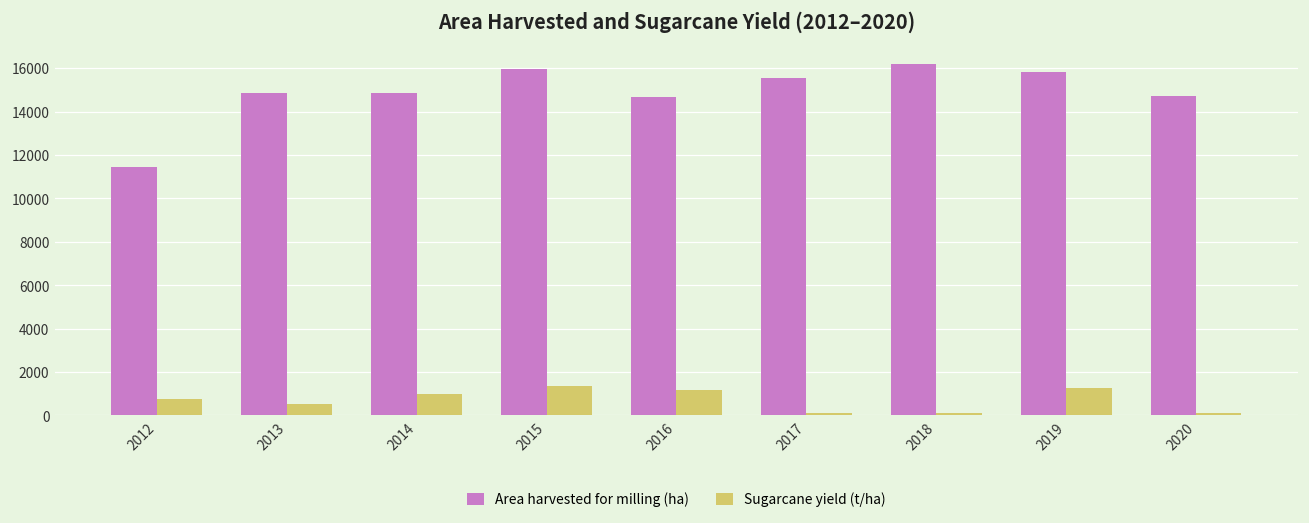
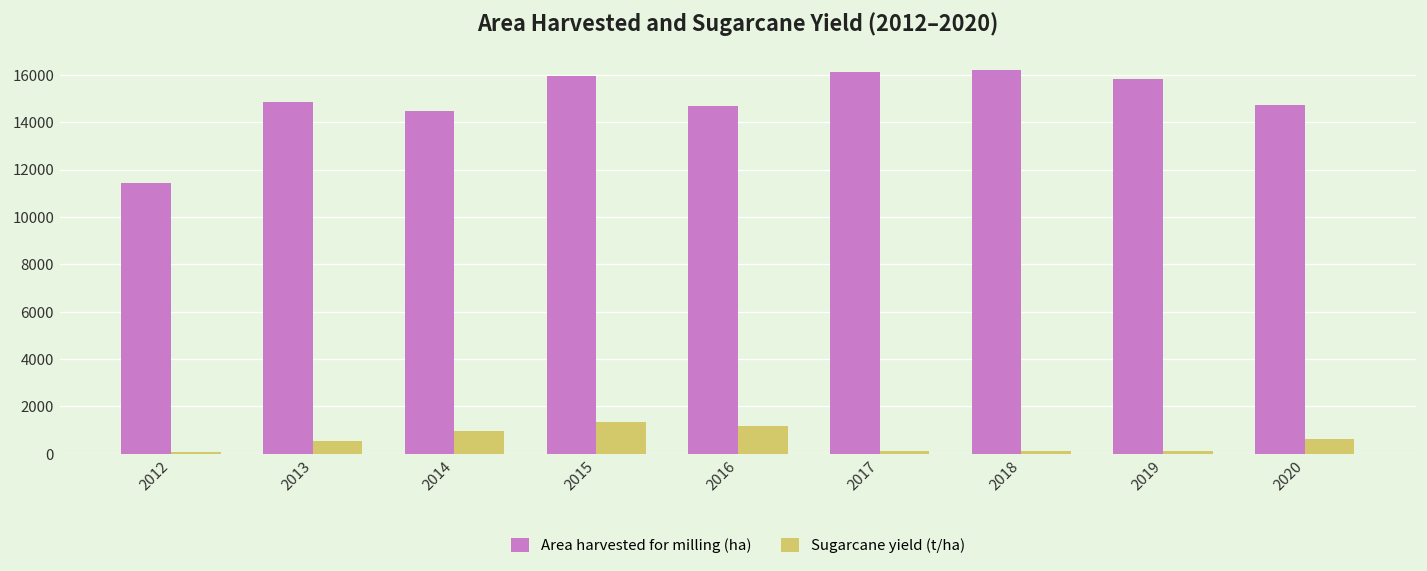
Sugarcane yield (t/ha), 2012: 800 -> 100
Area harvested for milling (ha), 2014: 14900 -> 14500
Area harvested for milling (ha), 2017: 15600 -> 16100
Sugarcane yield (t/ha), 2019: 1300 -> 100
Sugarcane yield (t/ha), 2020: 100 -> 600
